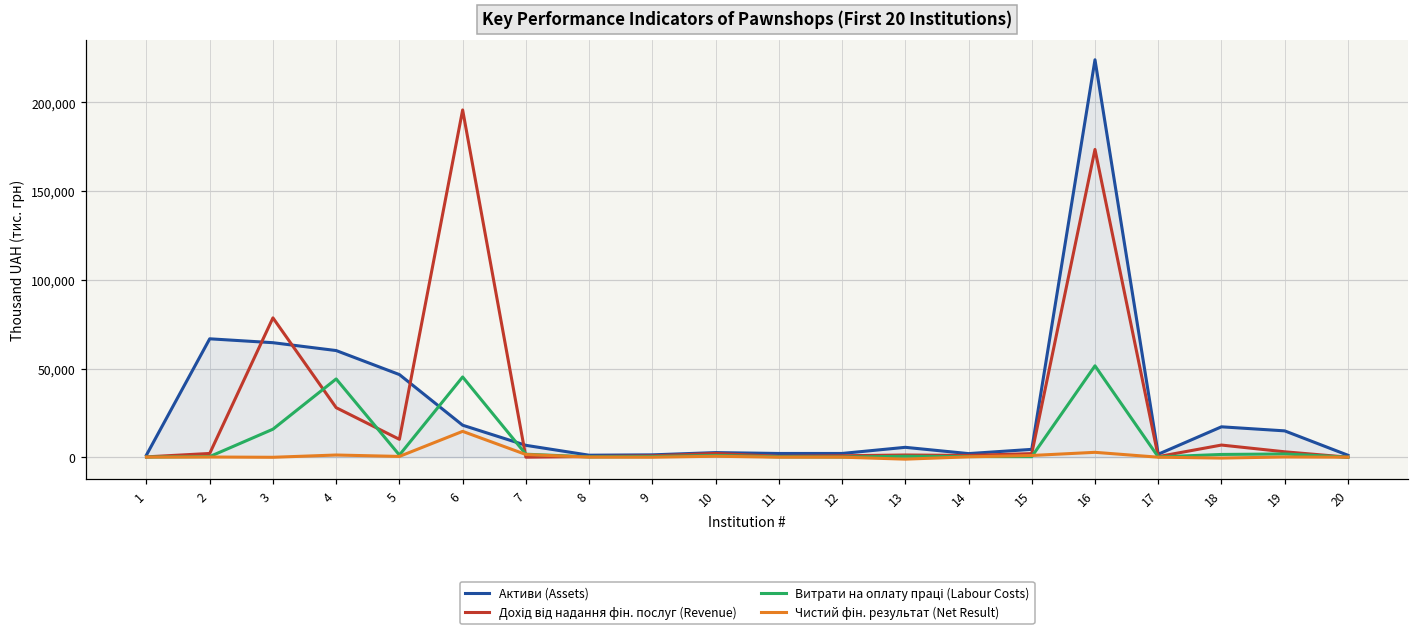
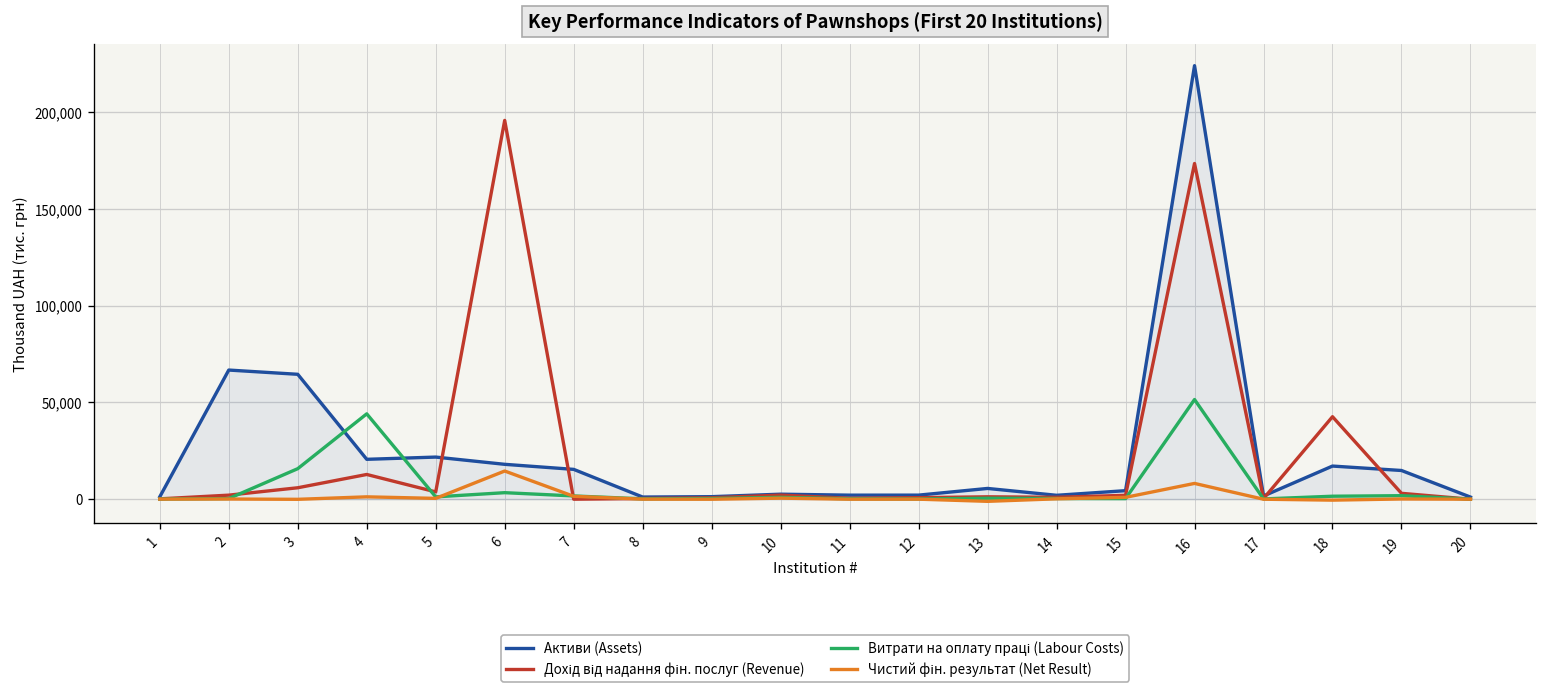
Дохід від надання фін. послуг (Revenue), 3: 79,000 -> 6,000
Активи (Assets), 4: 60,000 -> 21,000
Дохід від надання фін. послуг (Revenue), 4: 28,000 -> 13,000
Активи (Assets), 5: 47,000 -> 22,000
Дохід від надання фін. послуг (Revenue), 5: 10,000 -> 4,000
Витрати на оплату праці (Labour Costs), 6: 45,000 -> 3,000
Активи (Assets), 7: 7,000 -> 15,000
Чистий фін. результат (Net Result), 16: 3,000 -> 8,000
Дохід від надання фін. послуг (Revenue), 18: 7,000 -> 43,000
